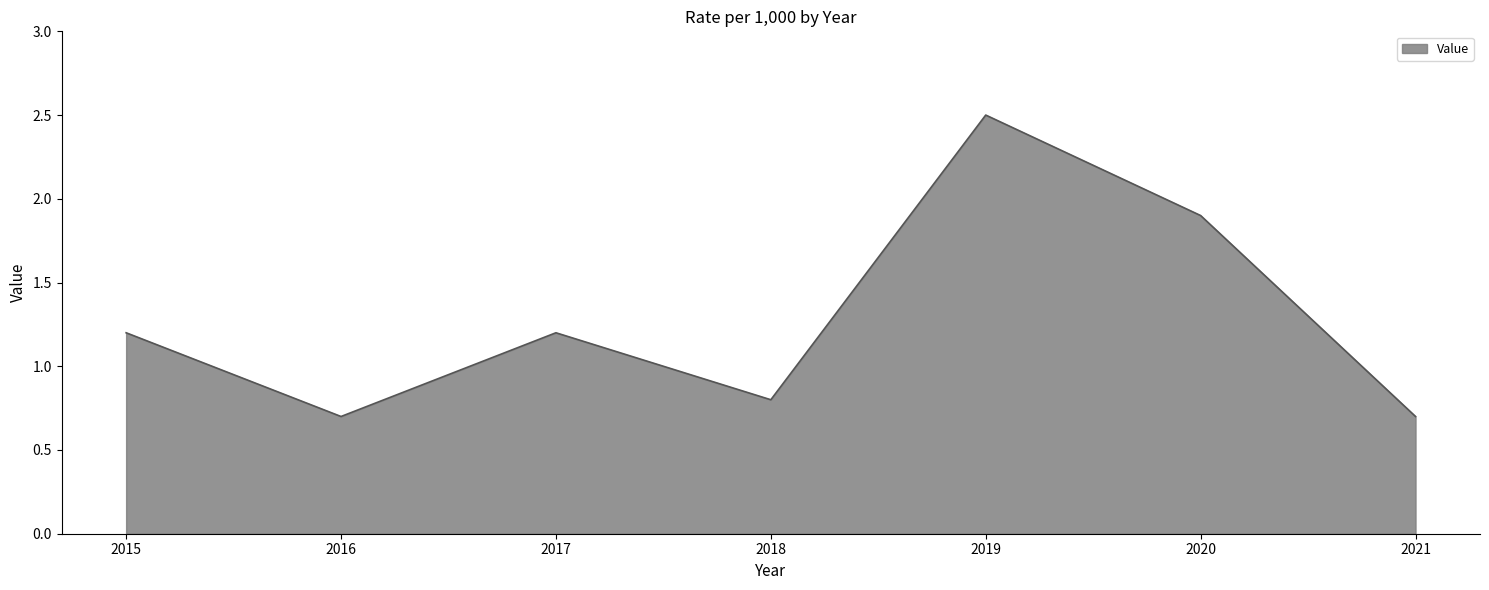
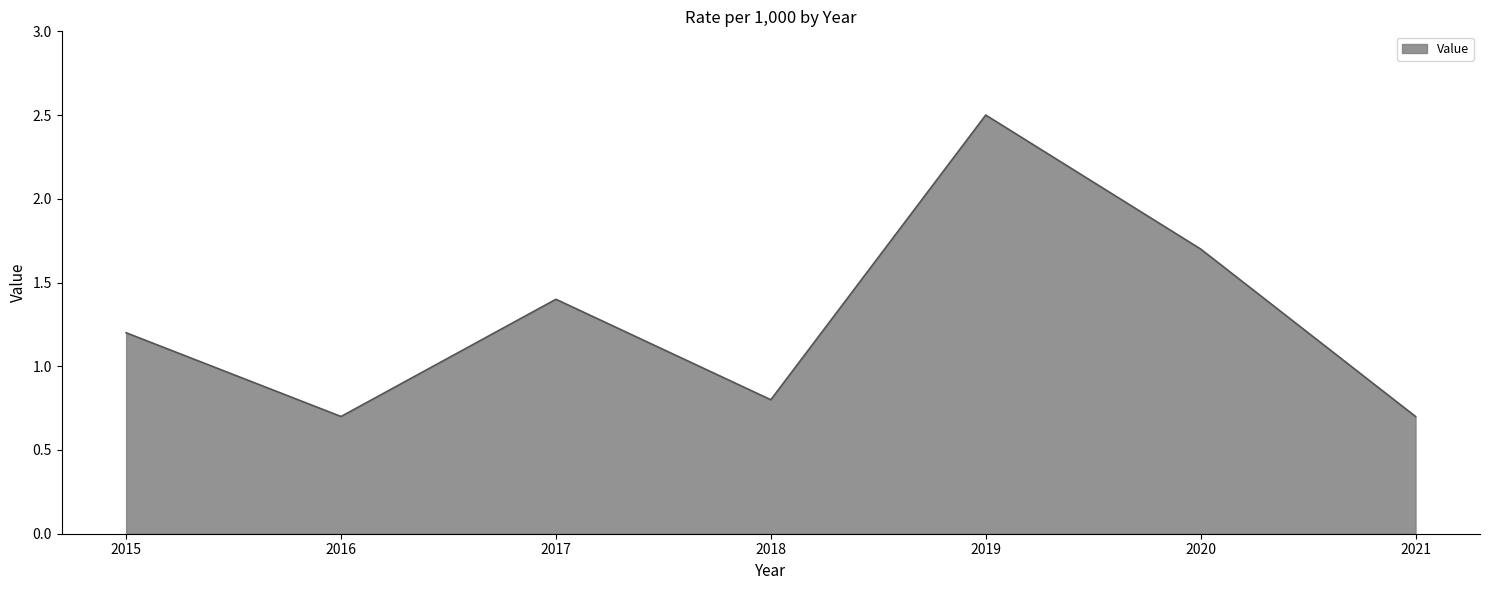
2017: 1.2 -> 1.4
2020: 1.9 -> 1.7
